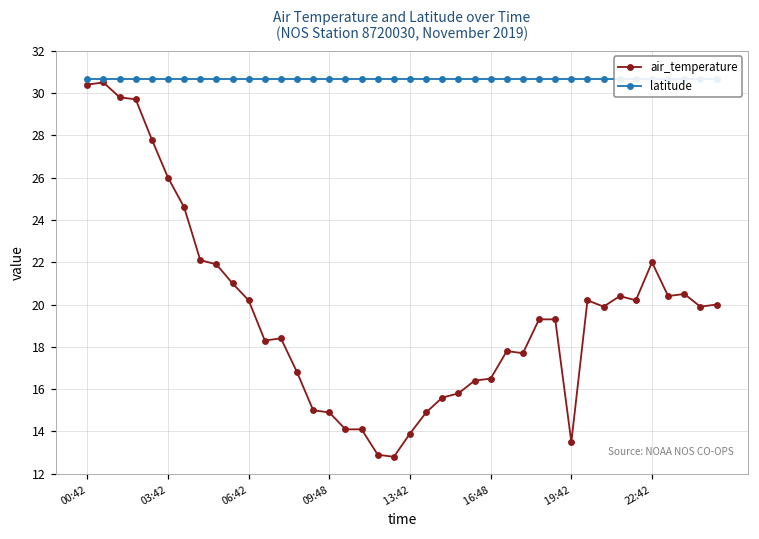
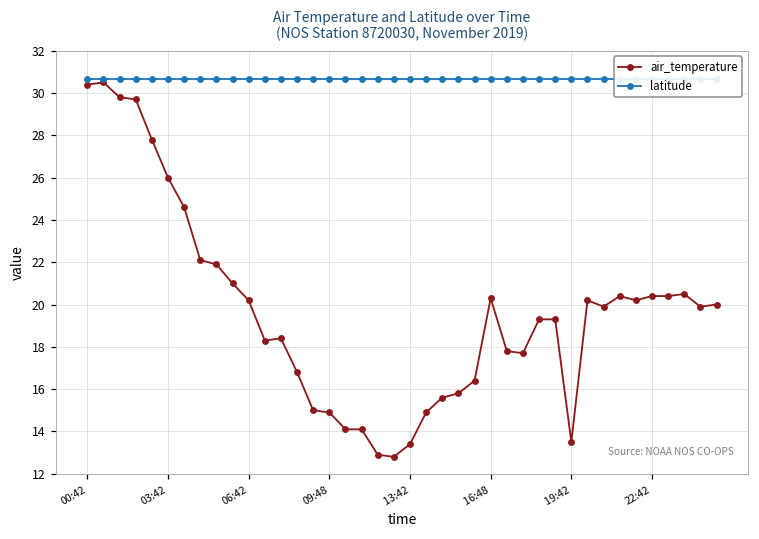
air_temperature, 13:42: 13.9 -> 13.4
air_temperature, 16:48: 16.5 -> 20.3
air_temperature, 22:42: 22.0 -> 20.4
